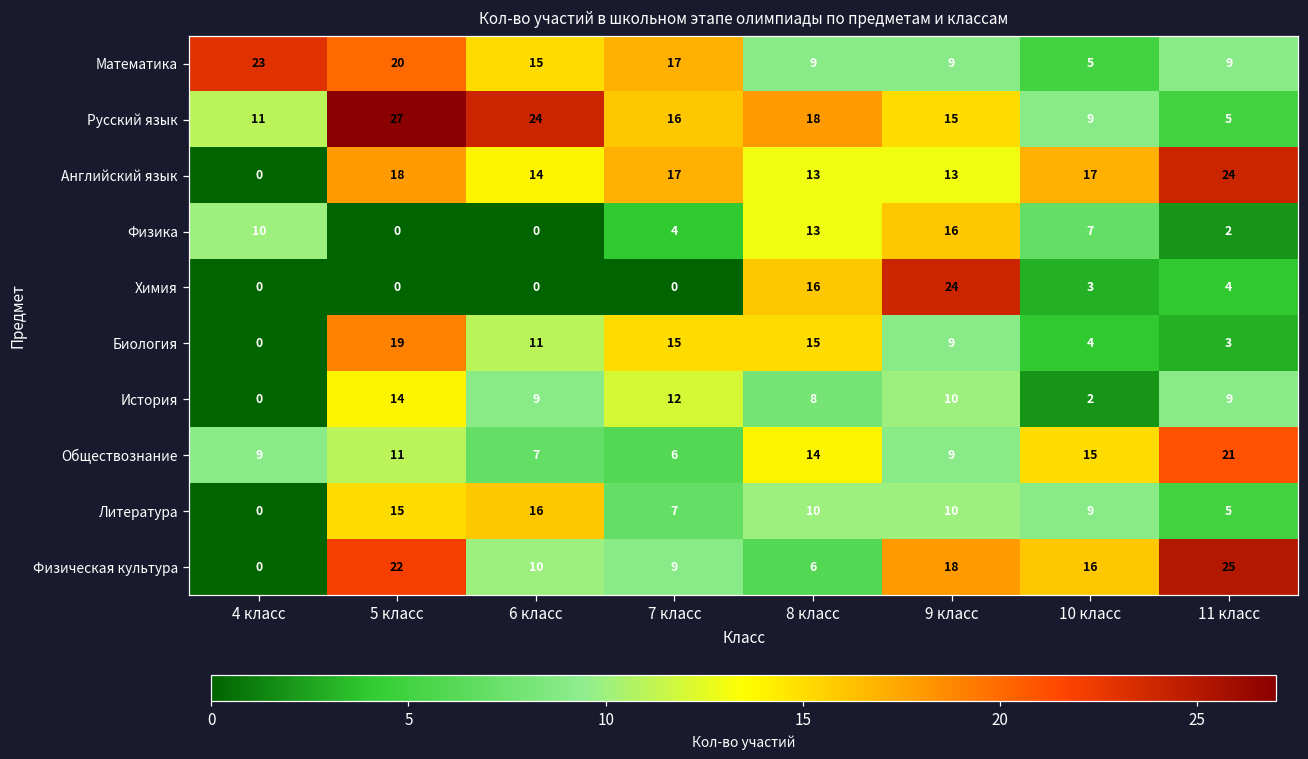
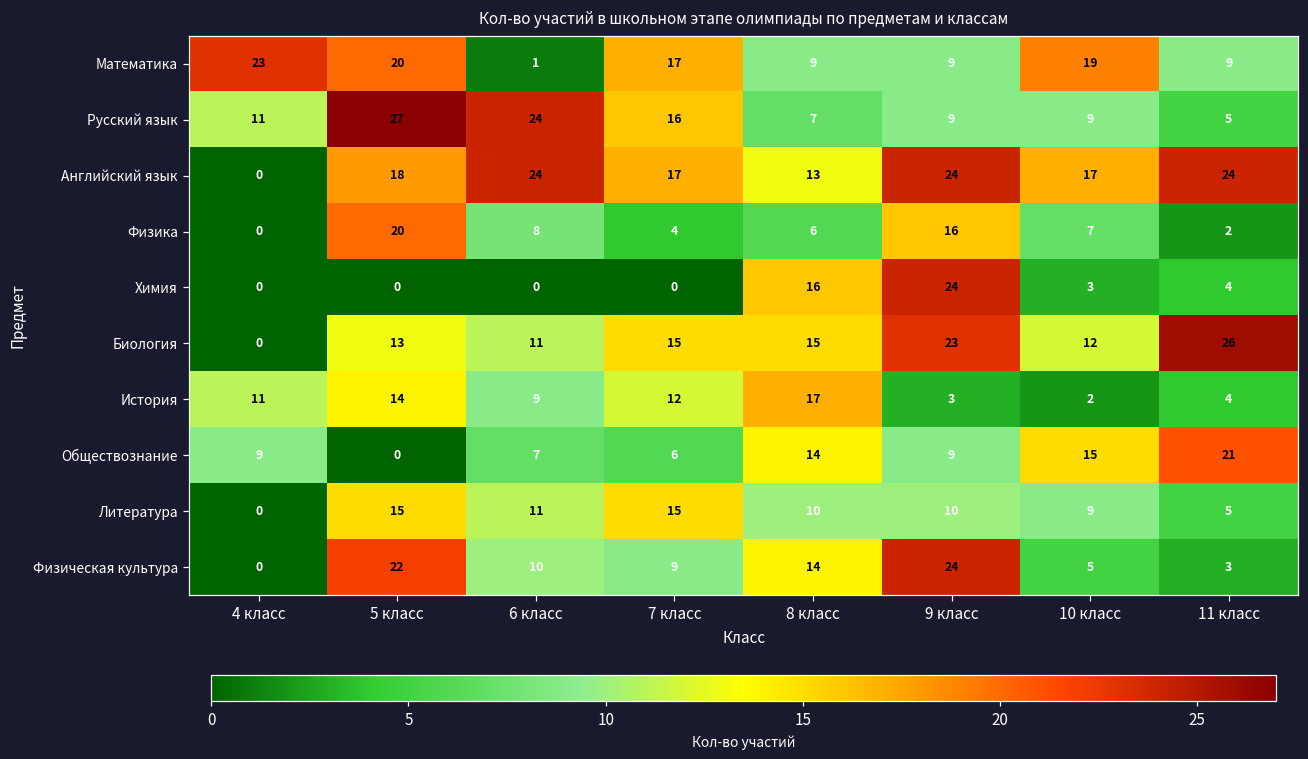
Математика, 6 класс: 15 -> 1
Математика, 10 класс: 5 -> 19
Русский язык, 8 класс: 18 -> 7
Русский язык, 9 класс: 15 -> 9
Английский язык, 6 класс: 14 -> 24
Английский язык, 9 класс: 13 -> 24
Физика, 4 класс: 10 -> 0
Физика, 5 класс: 0 -> 20
Физика, 6 класс: 0 -> 8
Физика, 8 класс: 13 -> 6
Биология, 5 класс: 19 -> 13
Биология, 9 класс: 9 -> 23
Биология, 10 класс: 4 -> 12
Биология, 11 класс: 3 -> 26
История, 4 класс: 0 -> 11
История, 8 класс: 8 -> 17
История, 9 класс: 10 -> 3
История, 11 класс: 9 -> 4
Обществознание, 5 класс: 11 -> 0
Литература, 6 класс: 16 -> 11
Литература, 7 класс: 7 -> 15
Физическая культура, 8 класс: 6 -> 14
Физическая культура, 9 класс: 18 -> 24
Физическая культура, 10 класс: 16 -> 5
Физическая культура, 11 класс: 25 -> 3
